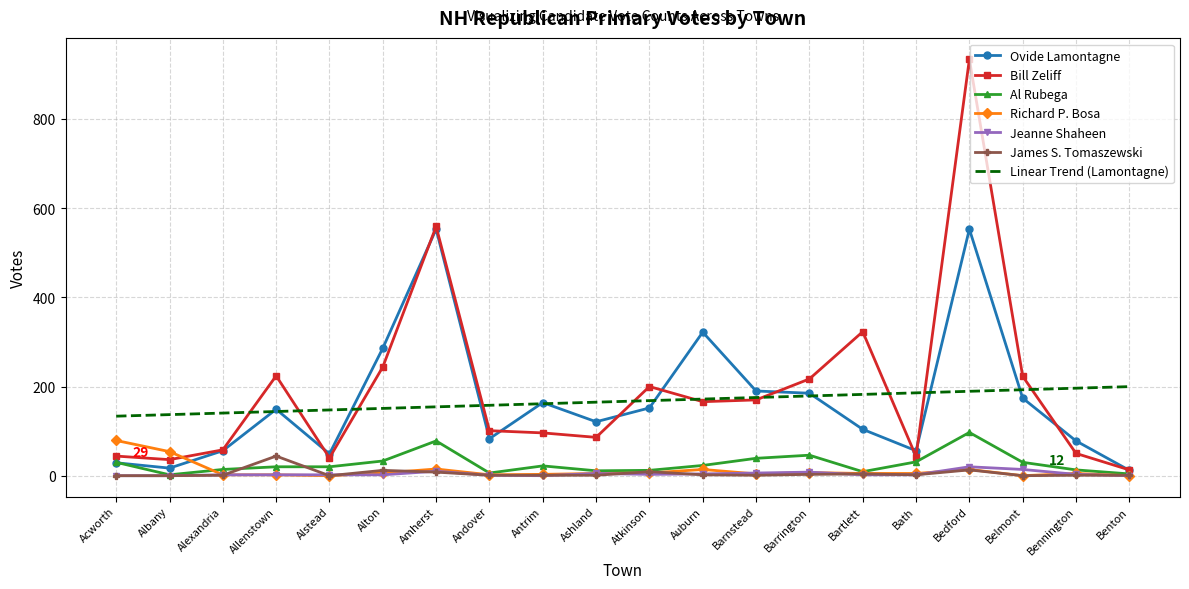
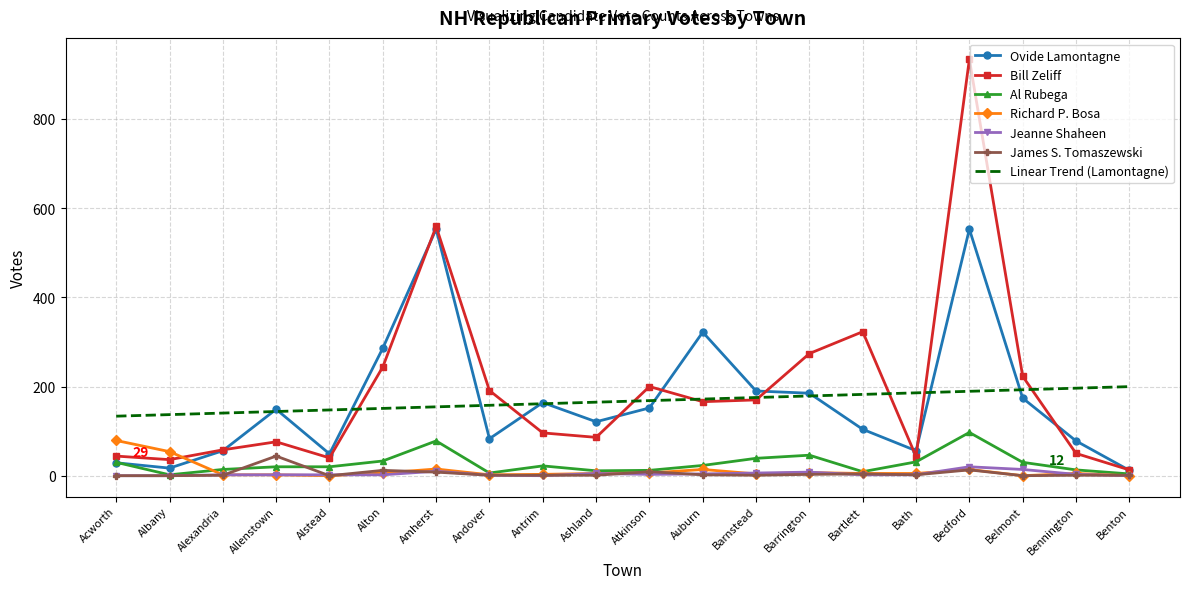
Bill Zeliff, Allenstown: 220 -> 80
Bill Zeliff, Andover: 100 -> 190
Bill Zeliff, Barrington: 220 -> 270
